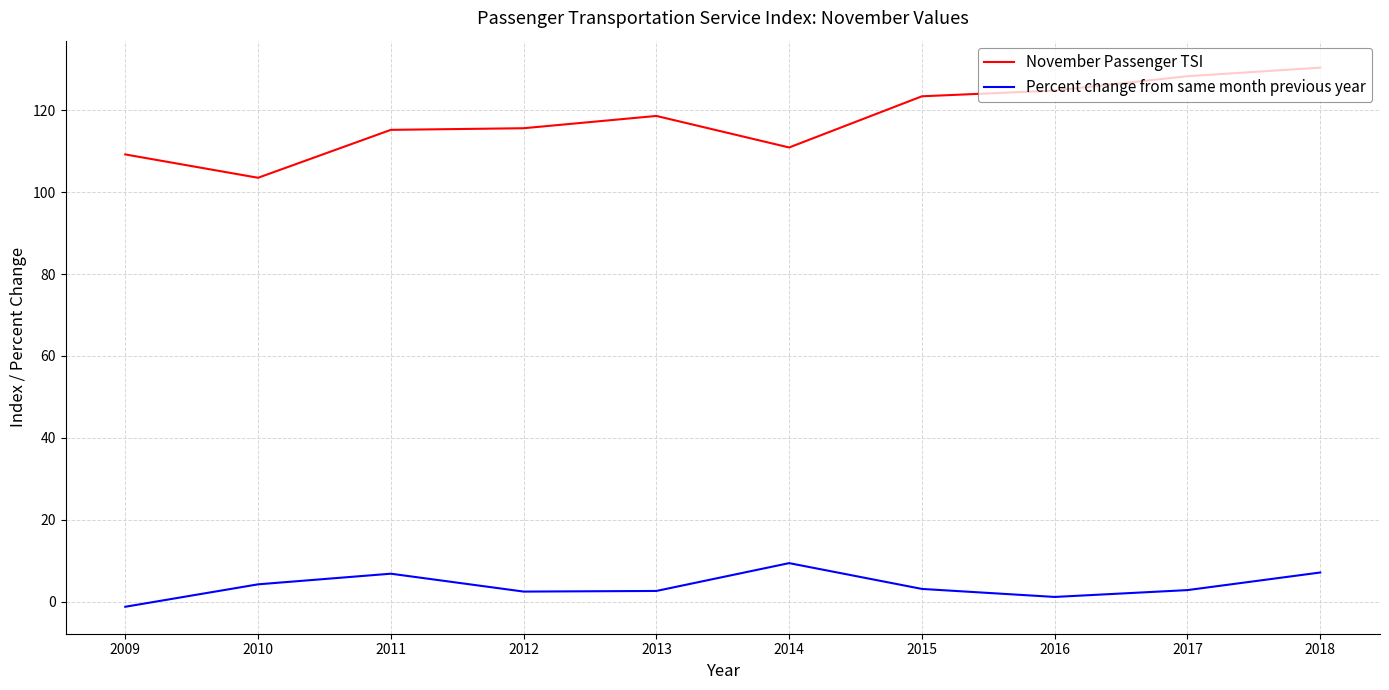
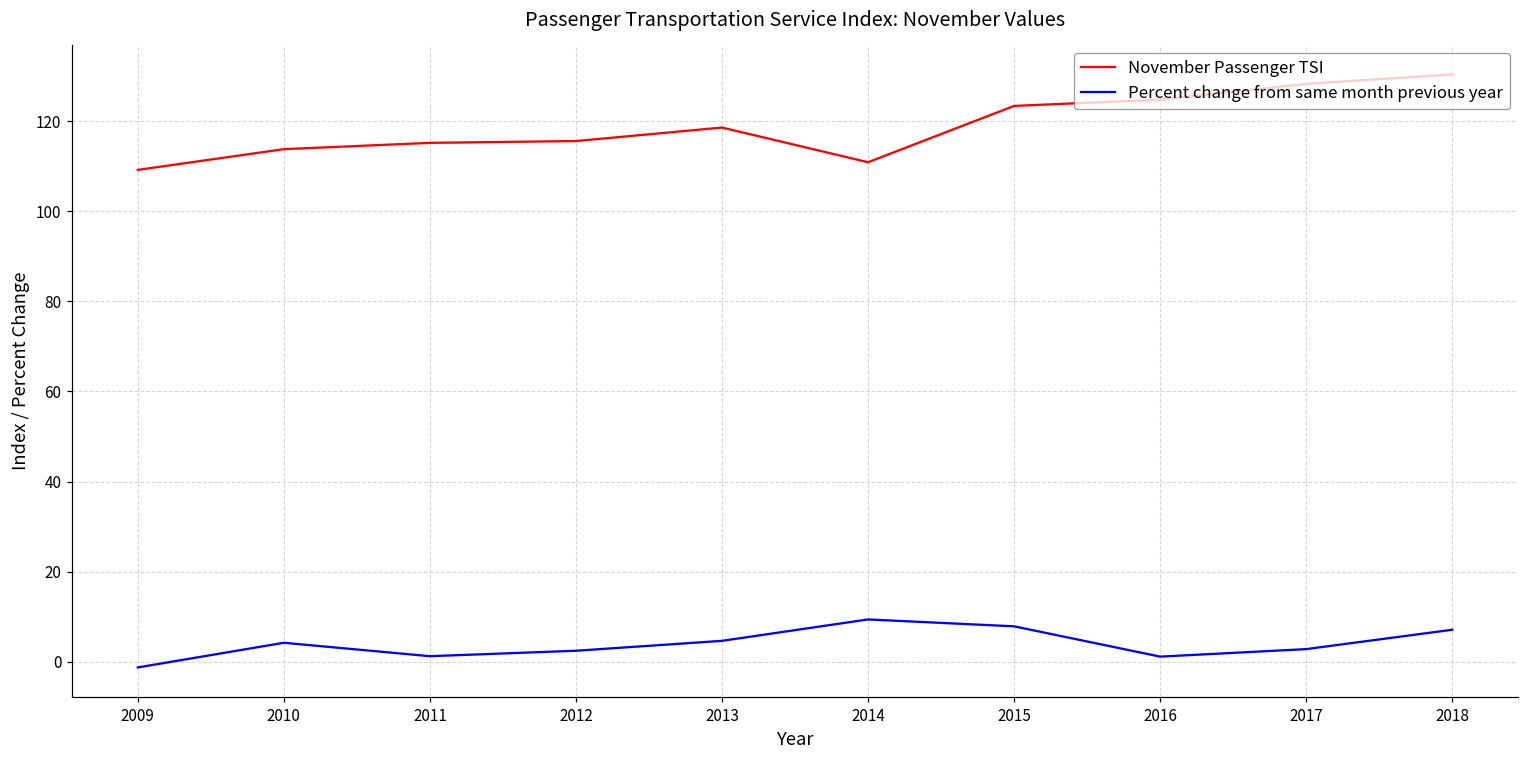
November Passenger TSI, 2010: 104 -> 114
Percent change from same month previous year, 2011: 7 -> 1
Percent change from same month previous year, 2013: 3 -> 5
Percent change from same month previous year, 2015: 3 -> 8
